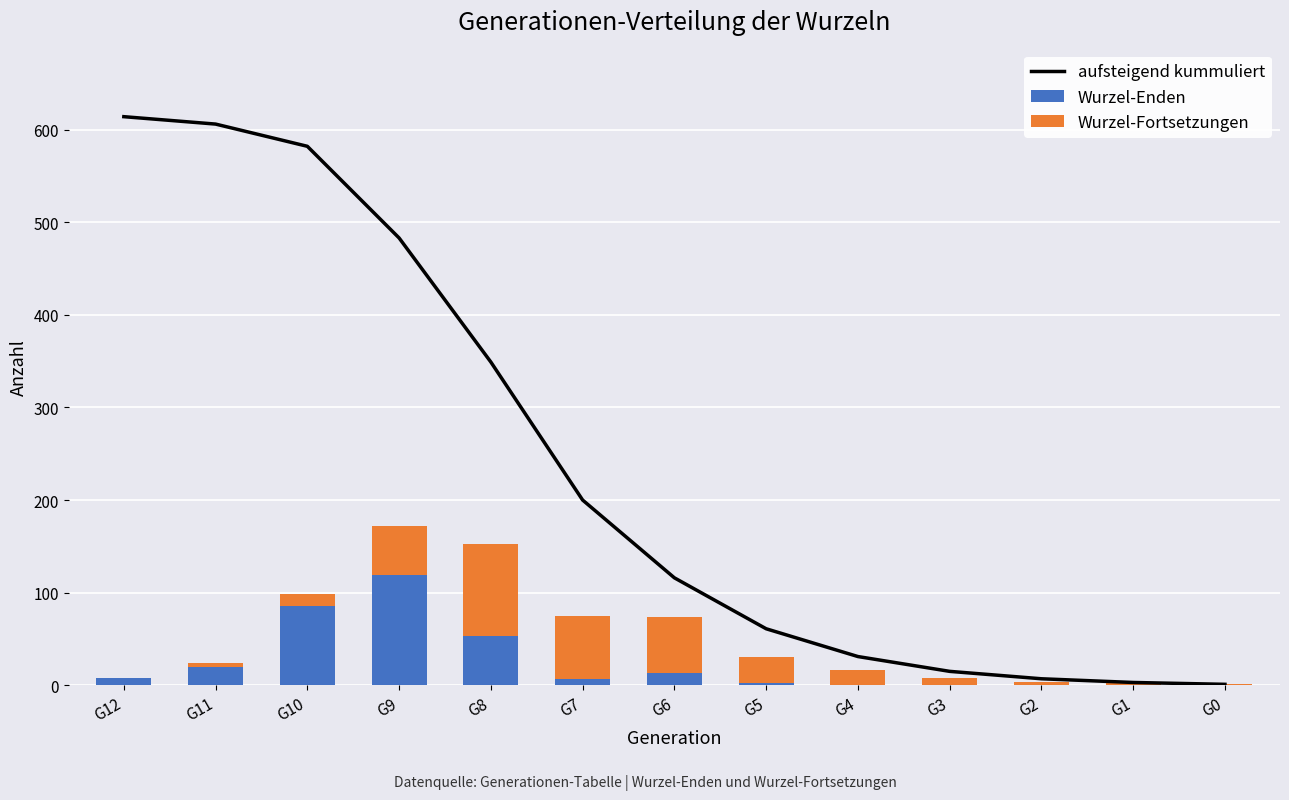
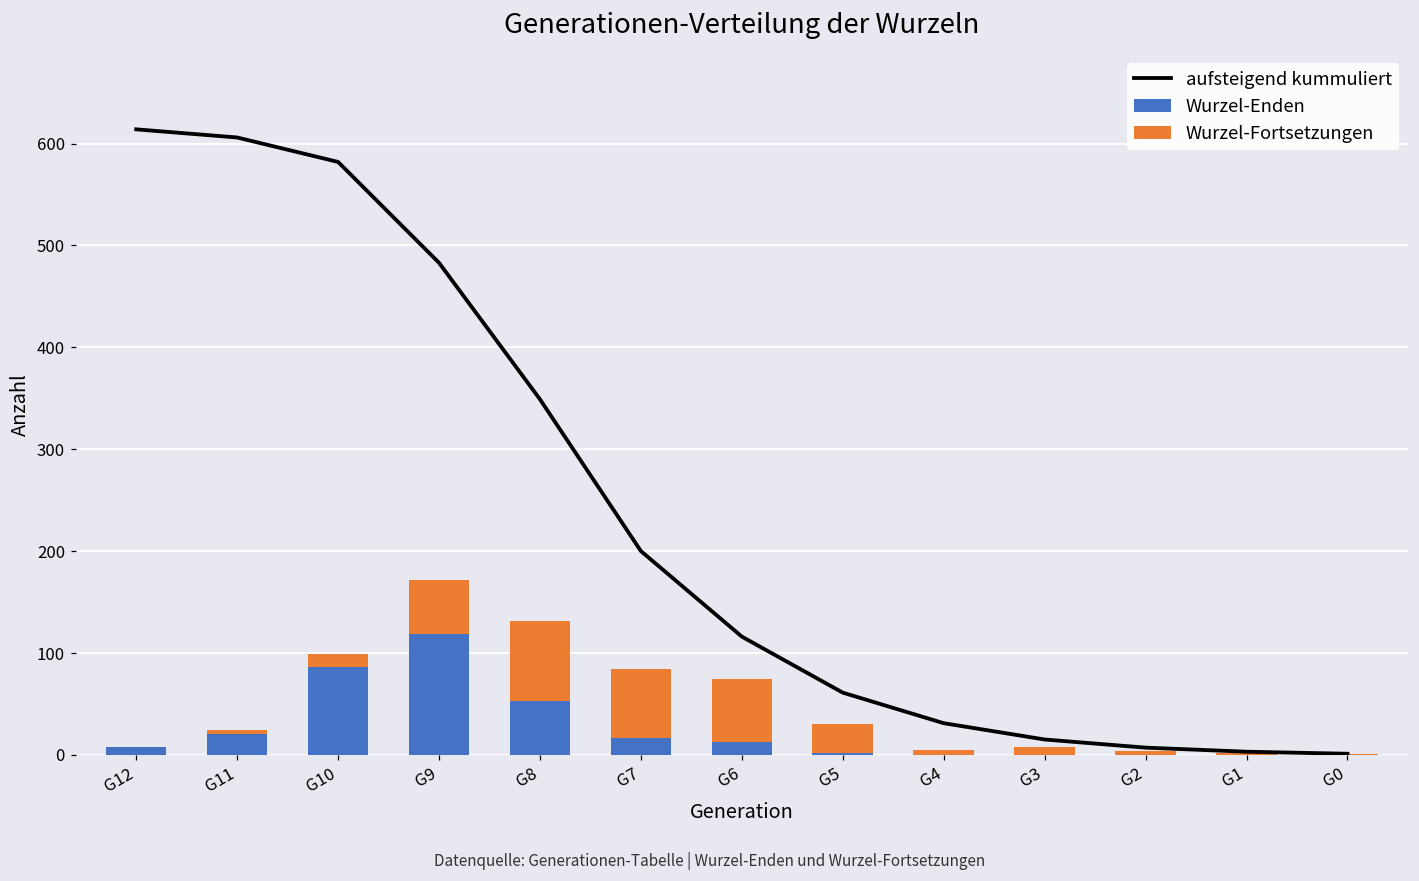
Wurzel-Fortsetzungen, G8: 100 -> 80
Wurzel-Enden, G7: 10 -> 20
Wurzel-Fortsetzungen, G4: 20 -> 10
